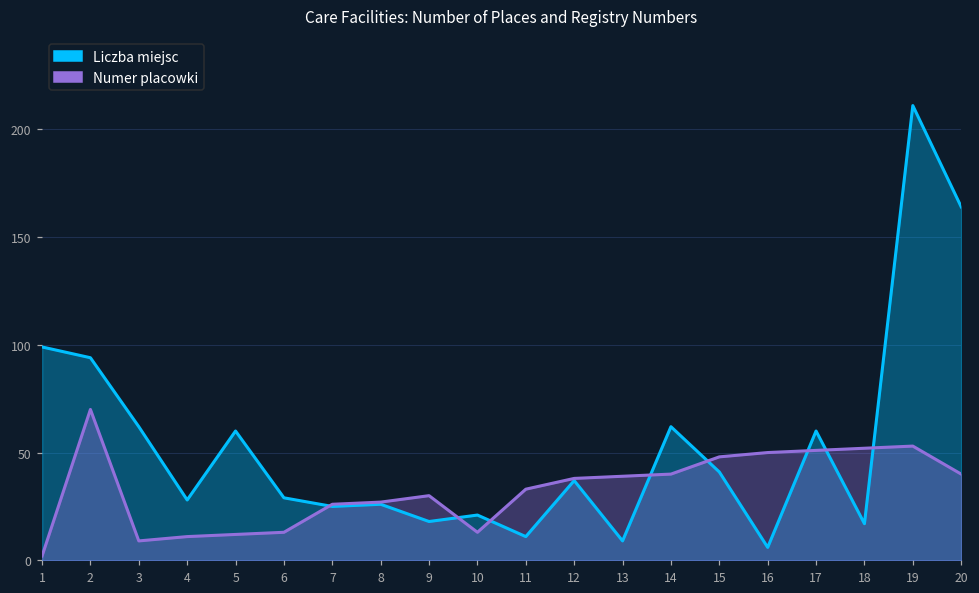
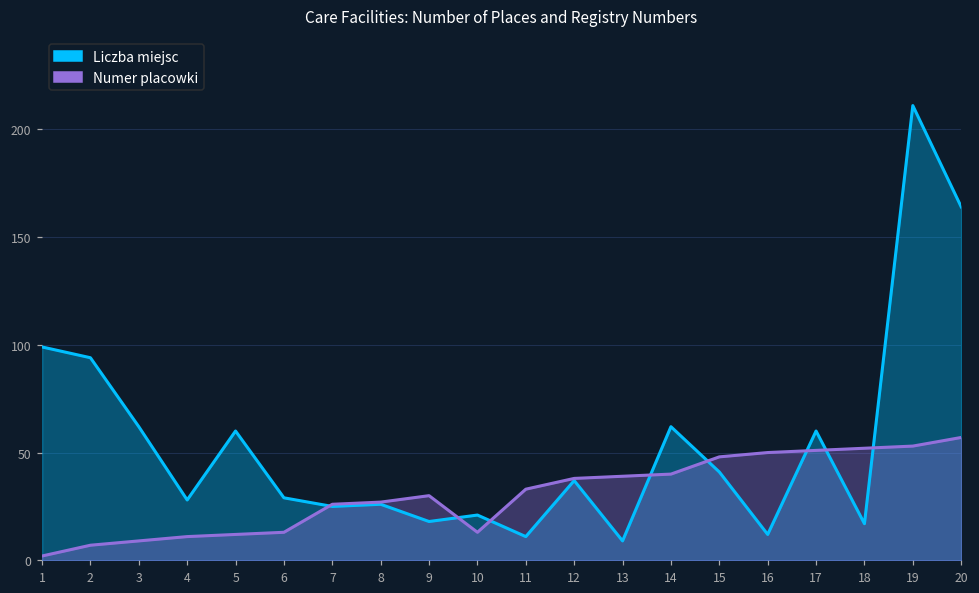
Numer placowki, 2: 70 -> 7
Liczba miejsc, 16: 6 -> 12
Numer placowki, 20: 40 -> 57
